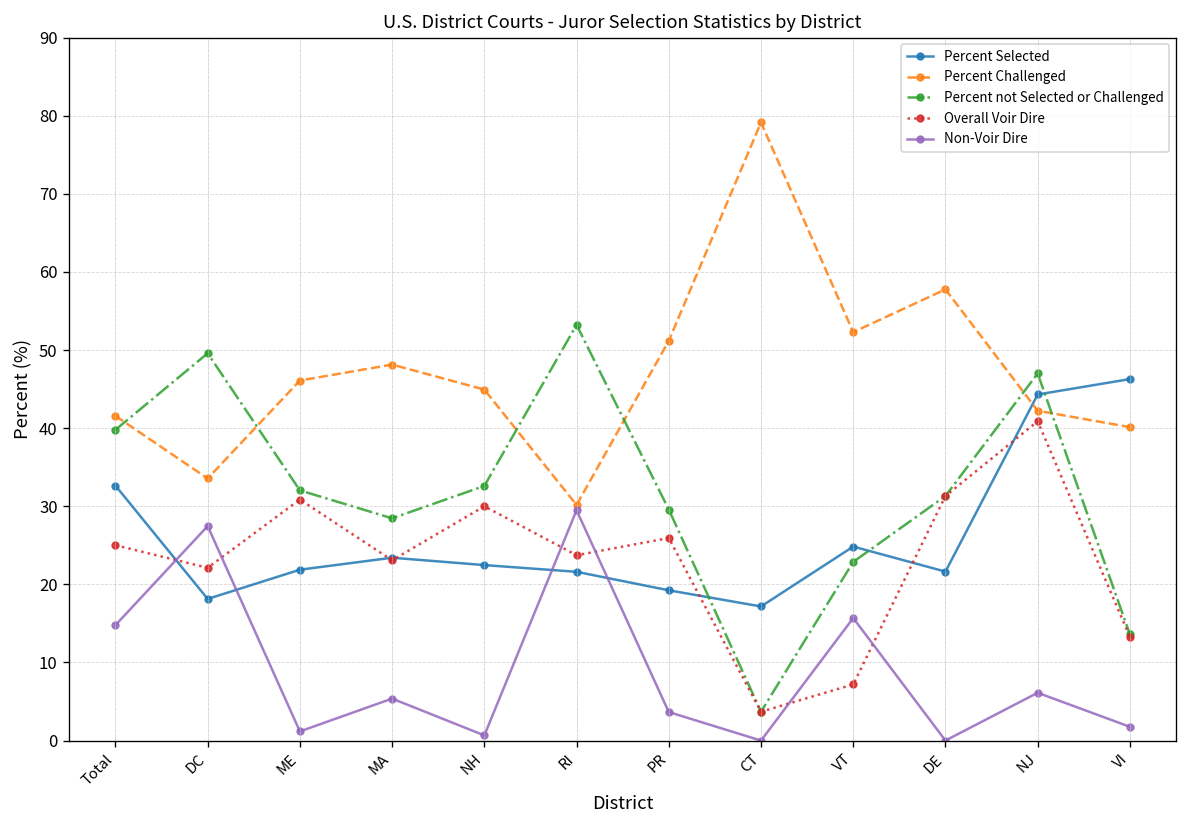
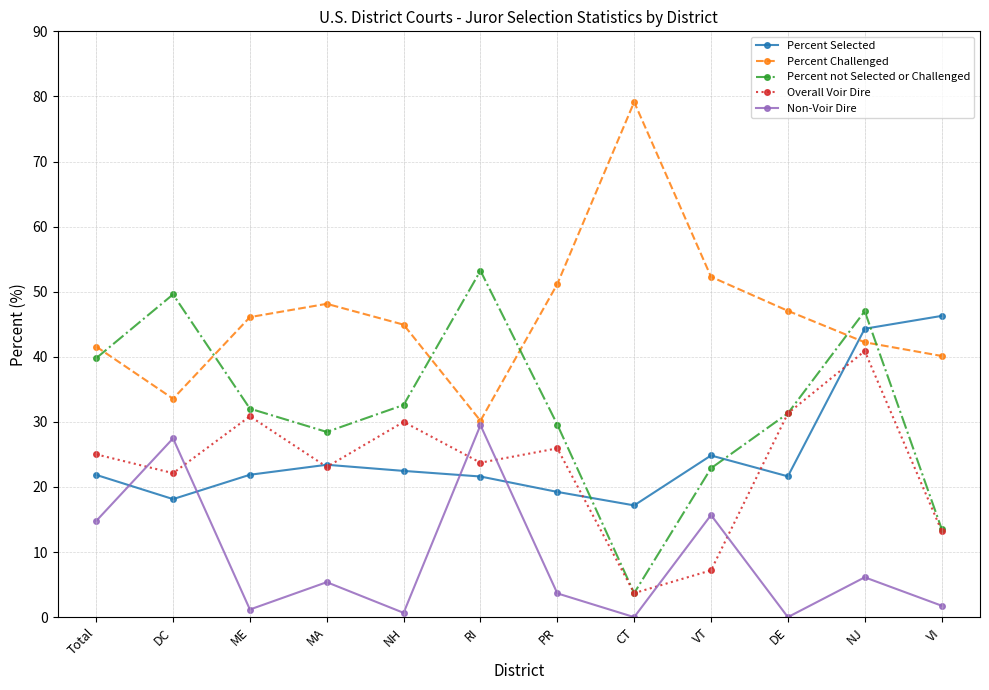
Percent Selected, Total: 33 -> 22
Percent Challenged, DE: 58 -> 47
